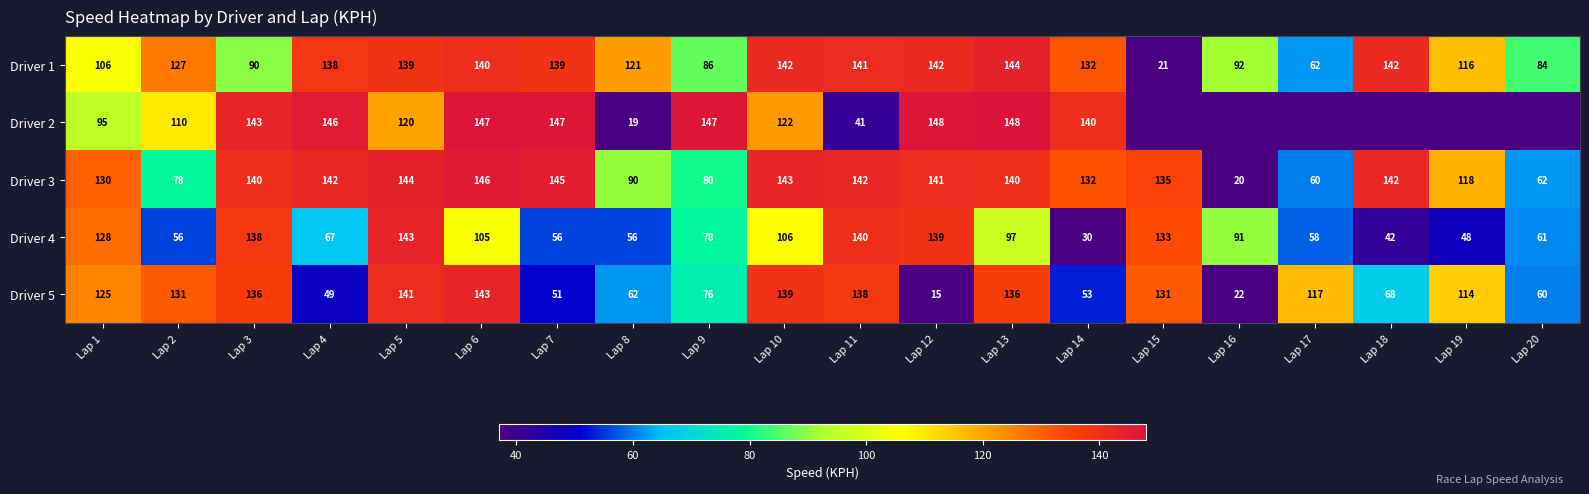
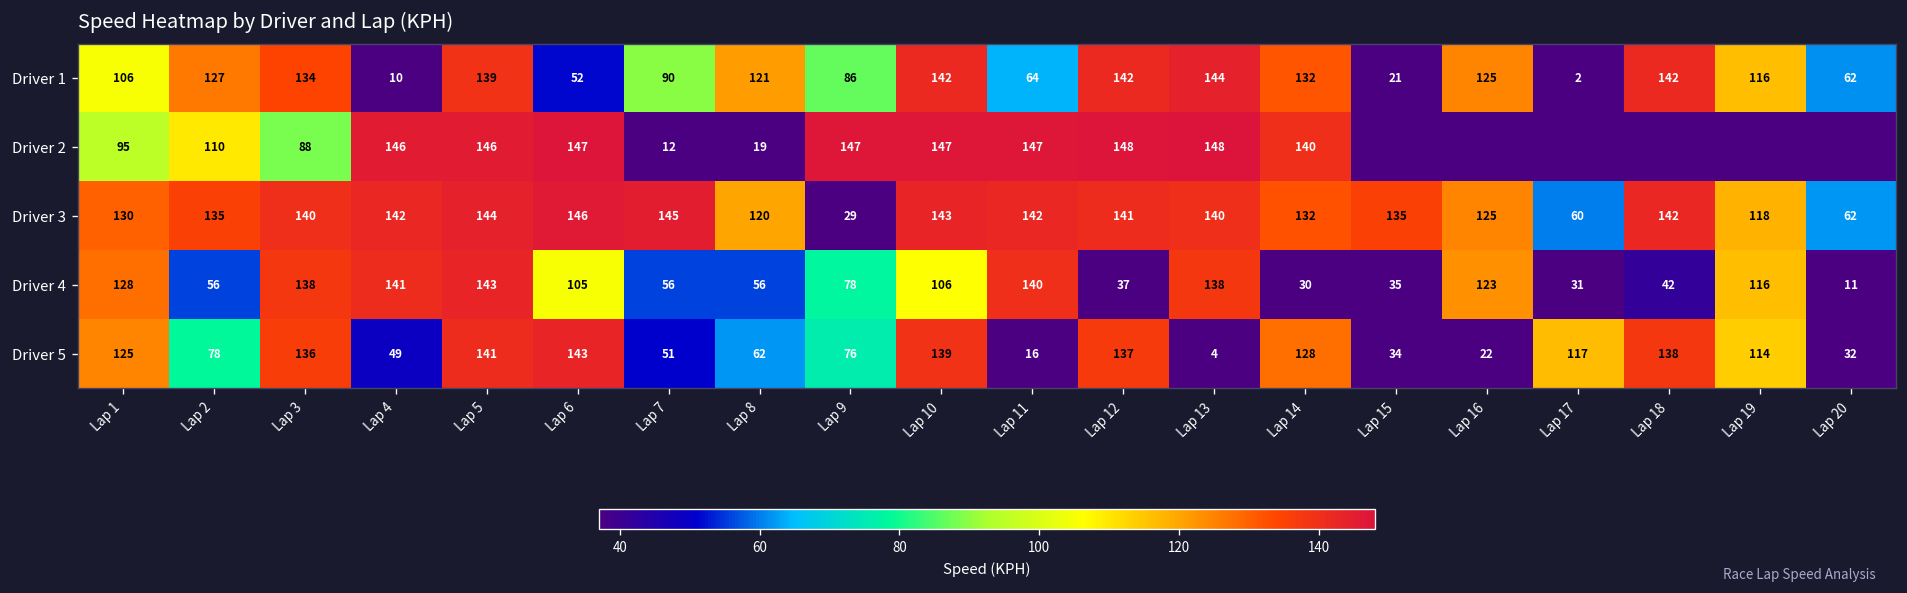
Driver 1, Lap 3: 90 -> 134
Driver 1, Lap 4: 138 -> 10
Driver 1, Lap 6: 140 -> 52
Driver 1, Lap 7: 139 -> 90
Driver 1, Lap 11: 141 -> 64
Driver 1, Lap 16: 92 -> 125
Driver 1, Lap 17: 62 -> 2
Driver 1, Lap 20: 84 -> 62
Driver 2, Lap 3: 143 -> 88
Driver 2, Lap 5: 120 -> 146
Driver 2, Lap 7: 147 -> 12
Driver 2, Lap 10: 122 -> 147
Driver 2, Lap 11: 41 -> 147
Driver 3, Lap 2: 78 -> 135
Driver 3, Lap 8: 90 -> 120
Driver 3, Lap 9: 80 -> 29
Driver 3, Lap 16: 20 -> 125
Driver 4, Lap 4: 67 -> 141
Driver 4, Lap 12: 139 -> 37
Driver 4, Lap 13: 97 -> 138
Driver 4, Lap 15: 133 -> 35
Driver 4, Lap 16: 91 -> 123
Driver 4, Lap 17: 58 -> 31
Driver 4, Lap 19: 48 -> 116
Driver 4, Lap 20: 61 -> 11
Driver 5, Lap 2: 131 -> 78
Driver 5, Lap 11: 138 -> 16
Driver 5, Lap 12: 15 -> 137
Driver 5, Lap 13: 136 -> 4
Driver 5, Lap 14: 53 -> 128
Driver 5, Lap 15: 131 -> 34
Driver 5, Lap 18: 68 -> 138
Driver 5, Lap 20: 60 -> 32
